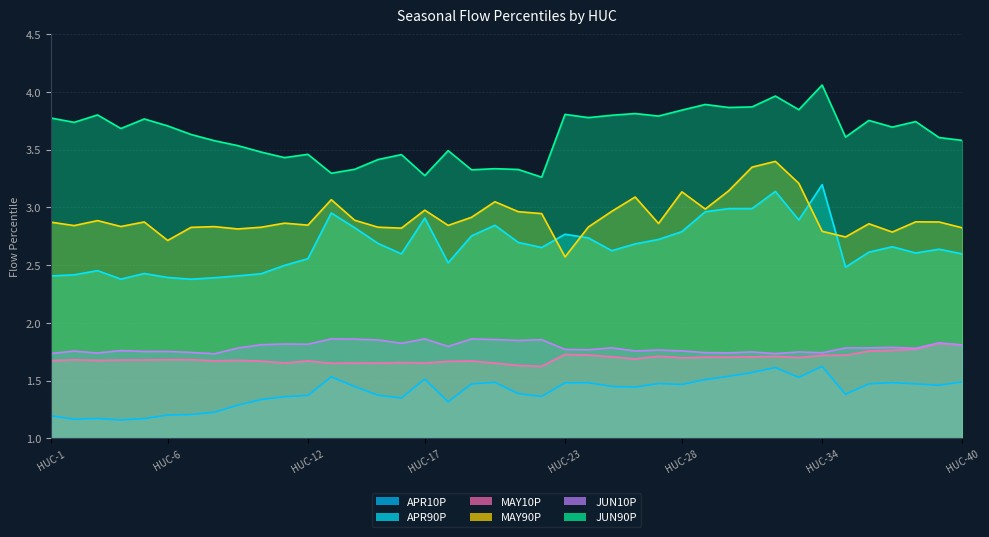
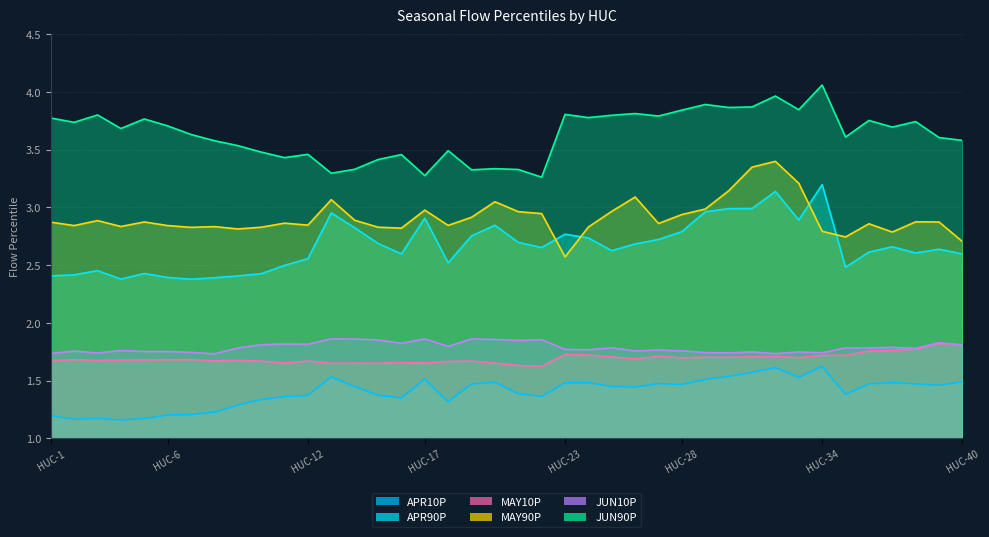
MAY90P, HUC-6: 2.71 -> 2.84
MAY90P, HUC-28: 3.14 -> 2.94
MAY90P, HUC-40: 2.82 -> 2.70
